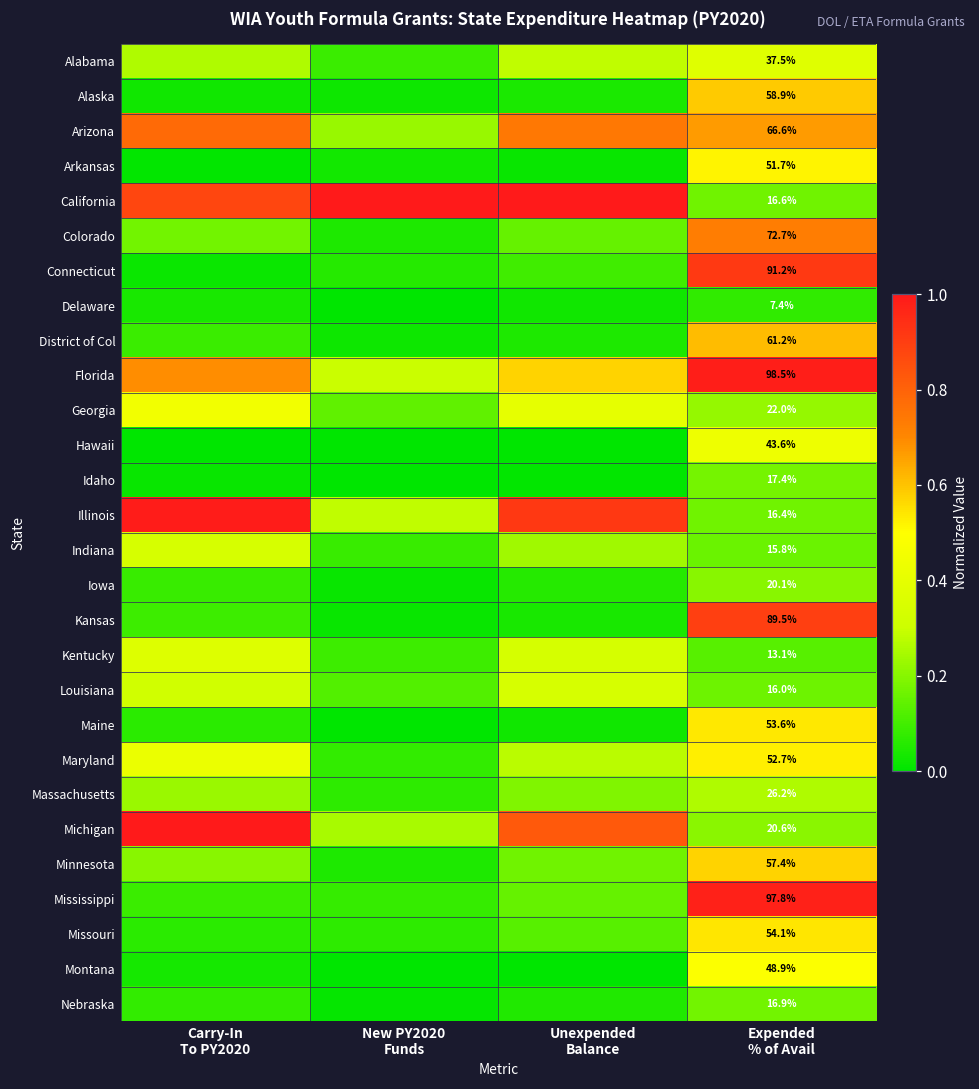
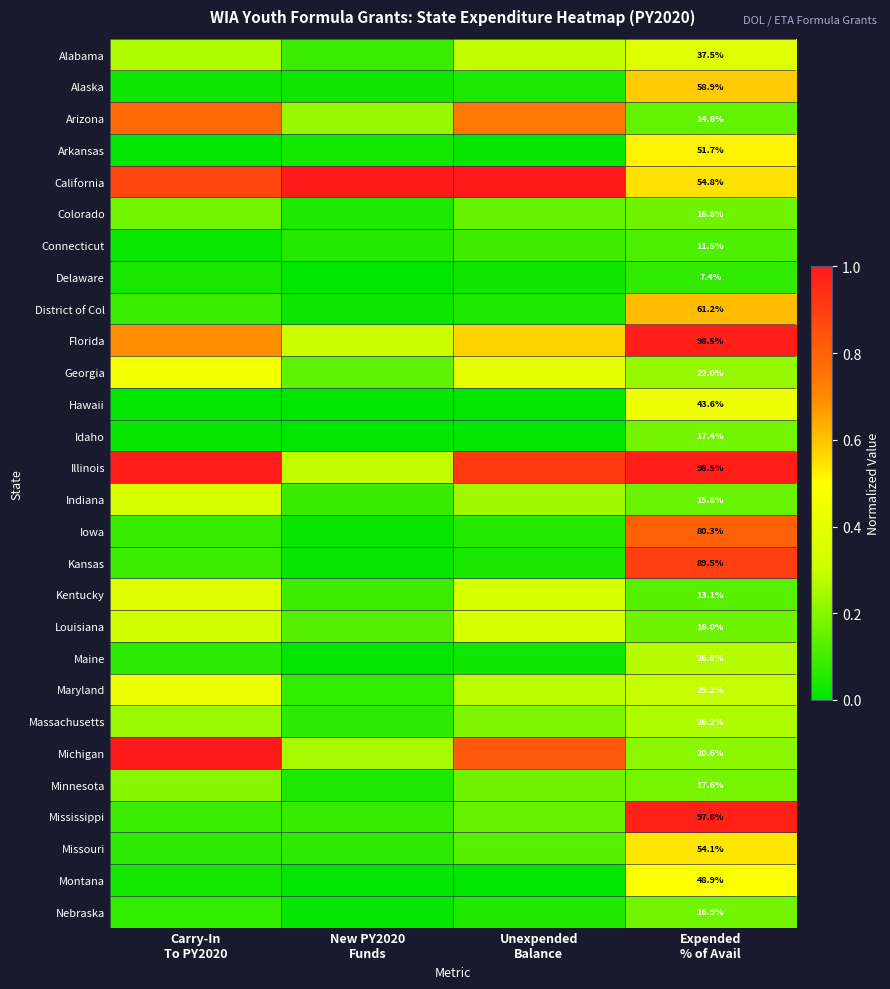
Arizona, Expended % of Avail: 66.6% -> 14.6%
California, Expended % of Avail: 16.6% -> 54.8%
Colorado, Expended % of Avail: 72.7% -> 16.8%
Connecticut, Expended % of Avail: 91.2% -> 11.5%
Illinois, Expended % of Avail: 16.4% -> 98.5%
Iowa, Expended % of Avail: 20.1% -> 80.3%
Maine, Expended % of Avail: 53.6% -> 26.8%
Maryland, Expended % of Avail: 52.7% -> 29.2%
Minnesota, Expended % of Avail: 57.4% -> 17.6%
